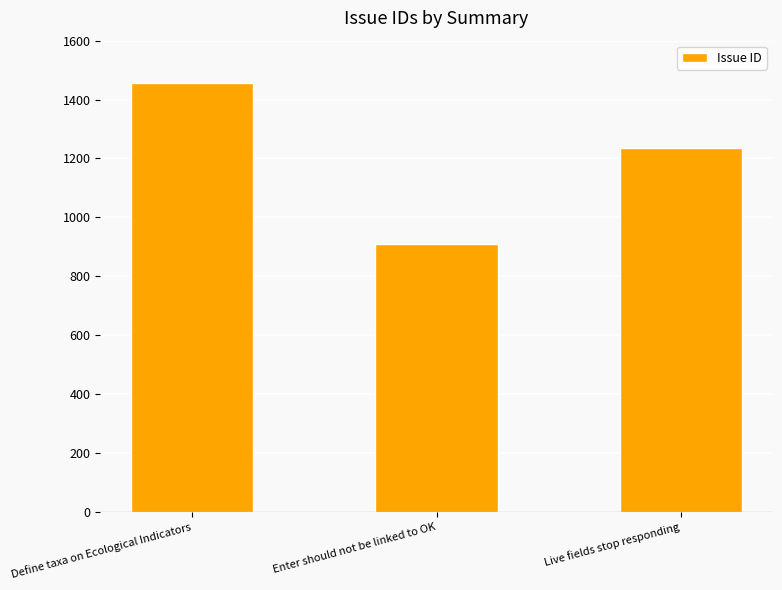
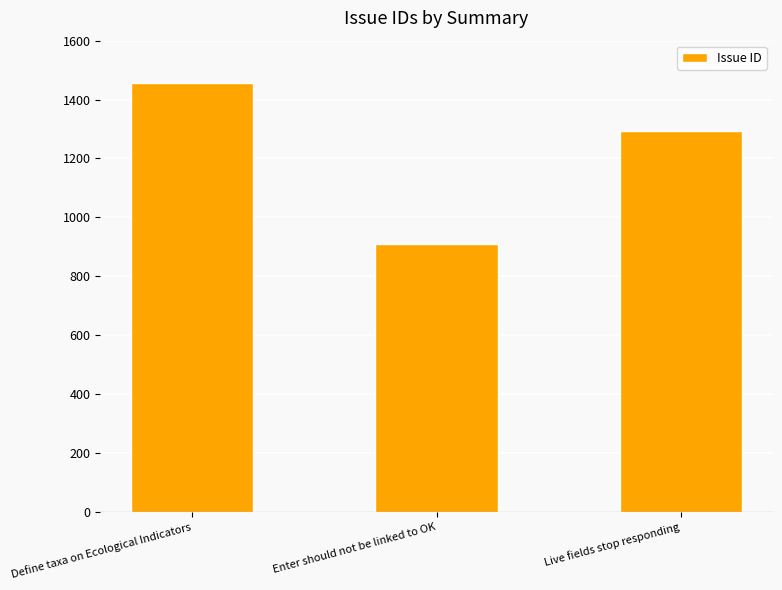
Live fields stop responding: 1240 -> 1290
